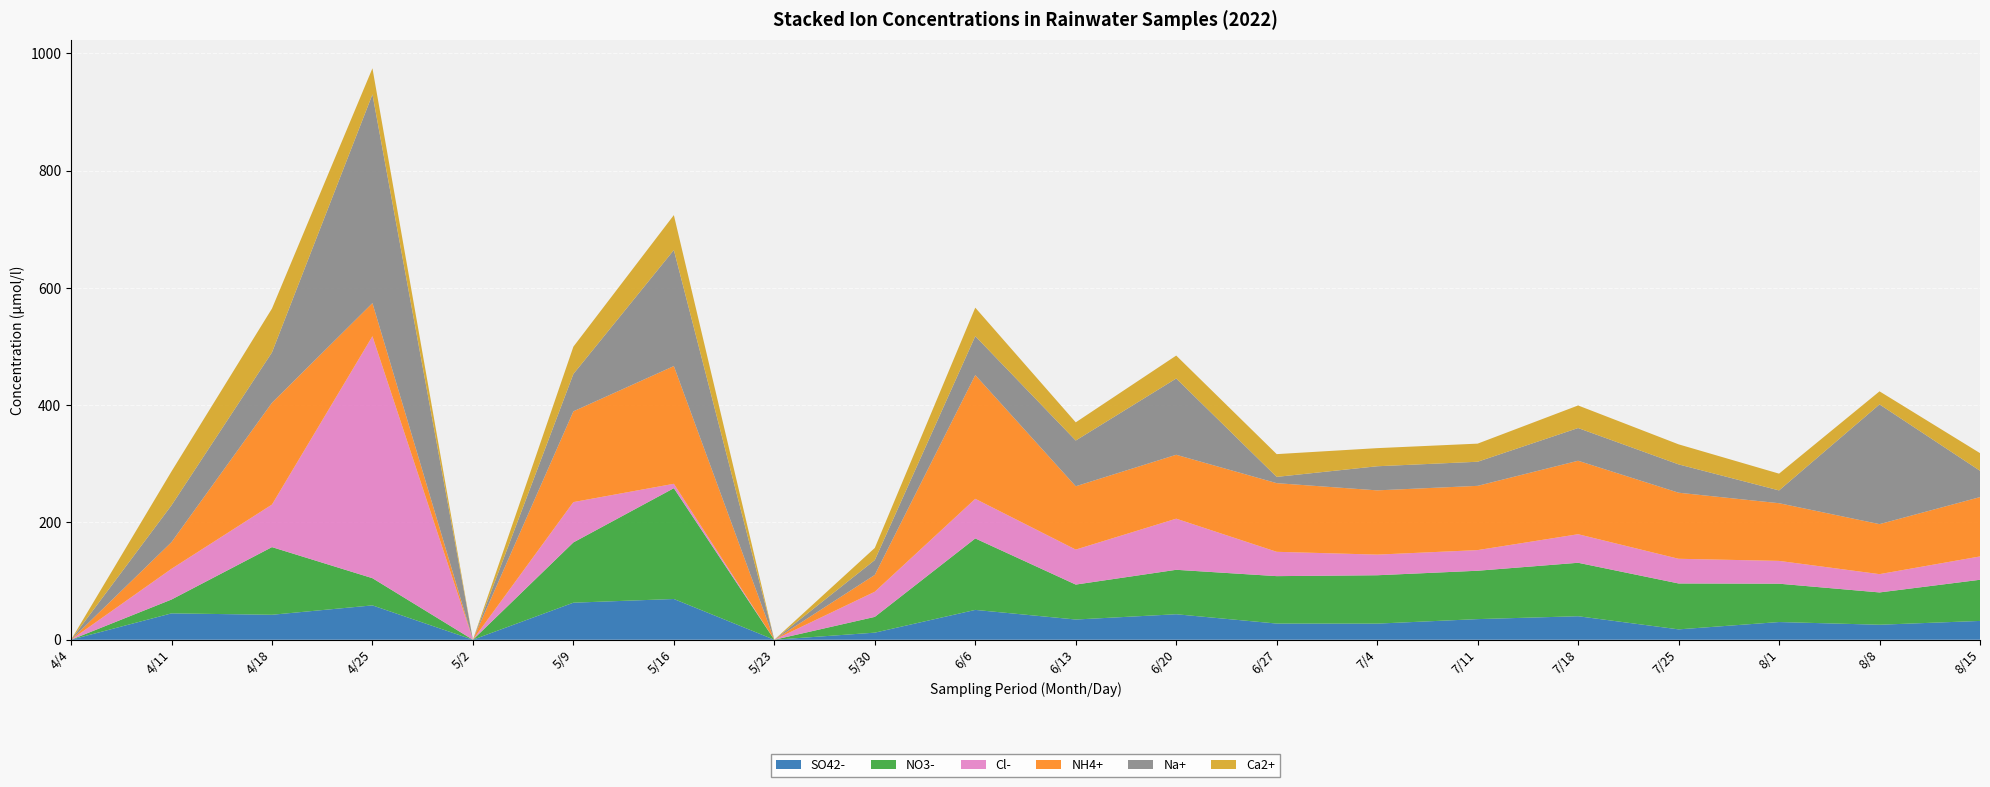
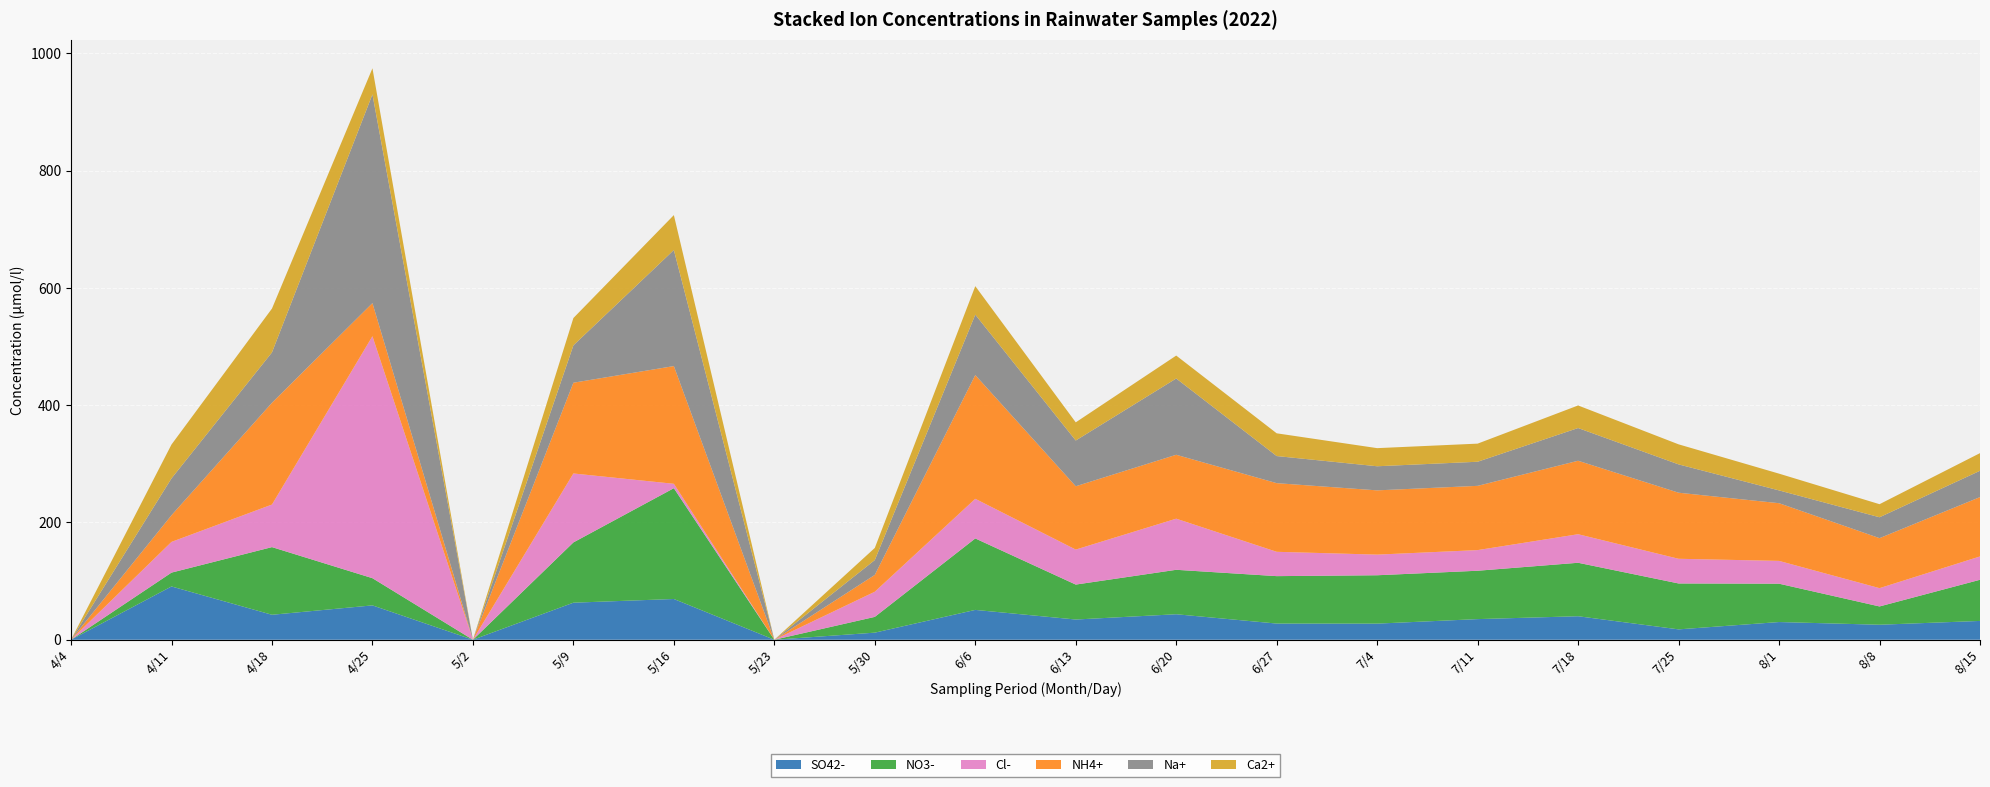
SO42-, 4/11: 50 -> 90
Cl-, 5/9: 70 -> 120
Na+, 6/6: 70 -> 100
Na+, 6/27: 10 -> 50
NO3-, 8/8: 60 -> 30
Na+, 8/8: 200 -> 40
